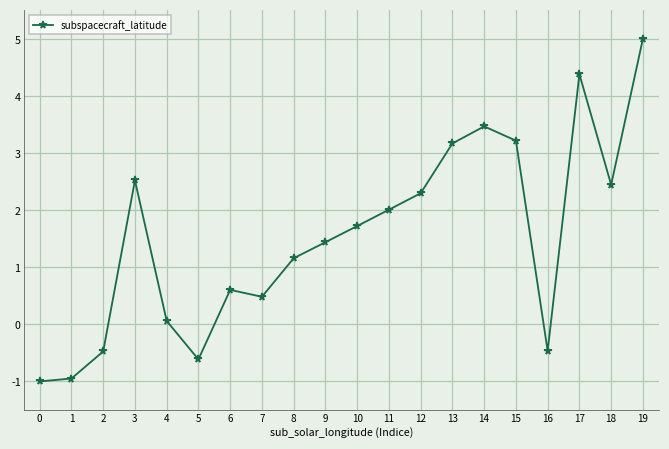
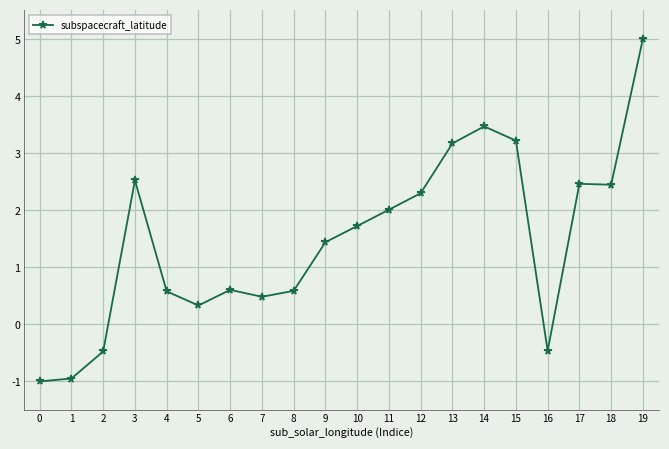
4: 0.1 -> 0.6
5: -0.6 -> 0.3
8: 1.2 -> 0.6
17: 4.4 -> 2.5
